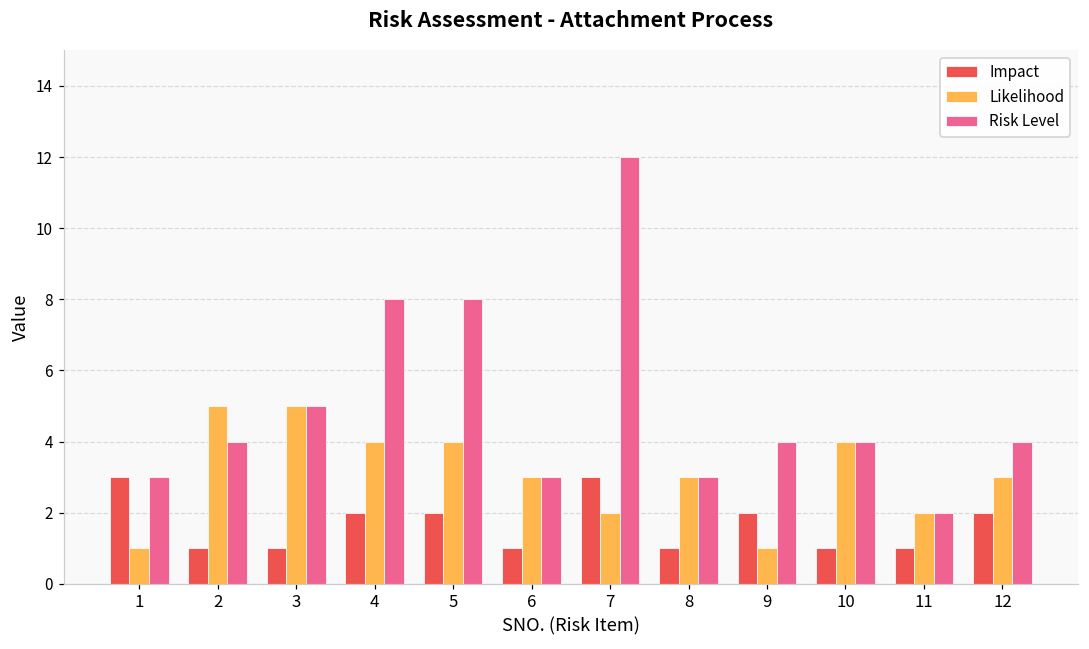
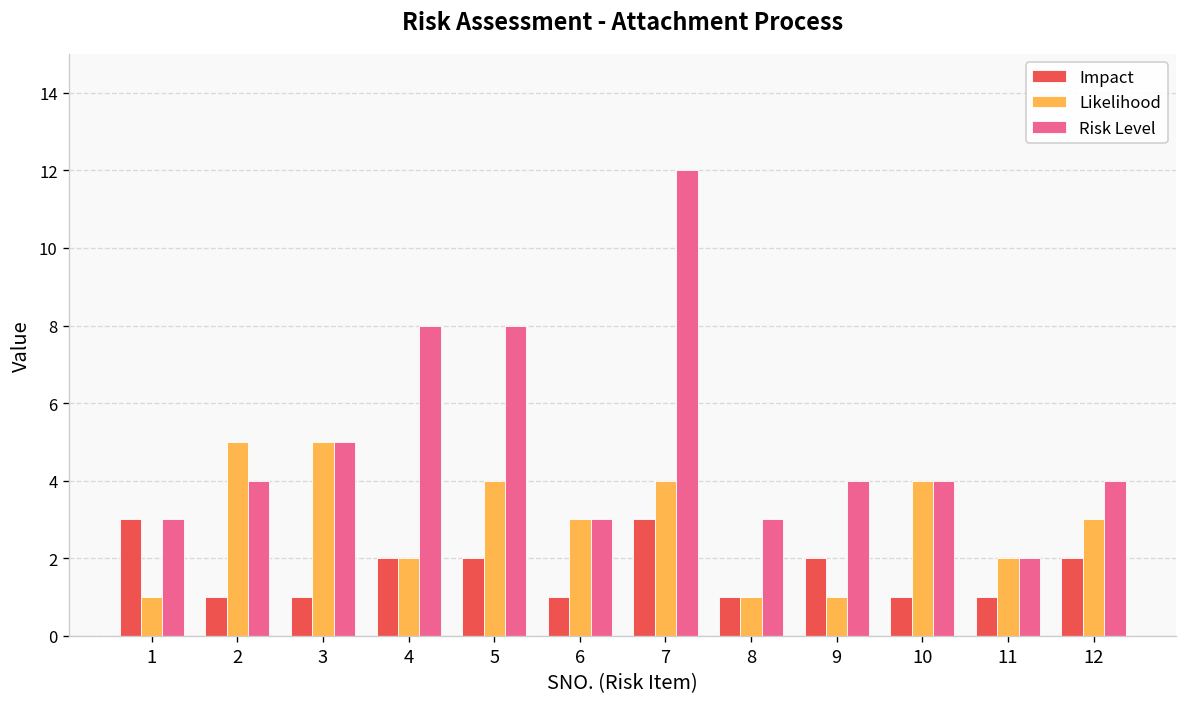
Likelihood, 4: 4 -> 2
Likelihood, 7: 2 -> 4
Likelihood, 8: 3 -> 1
